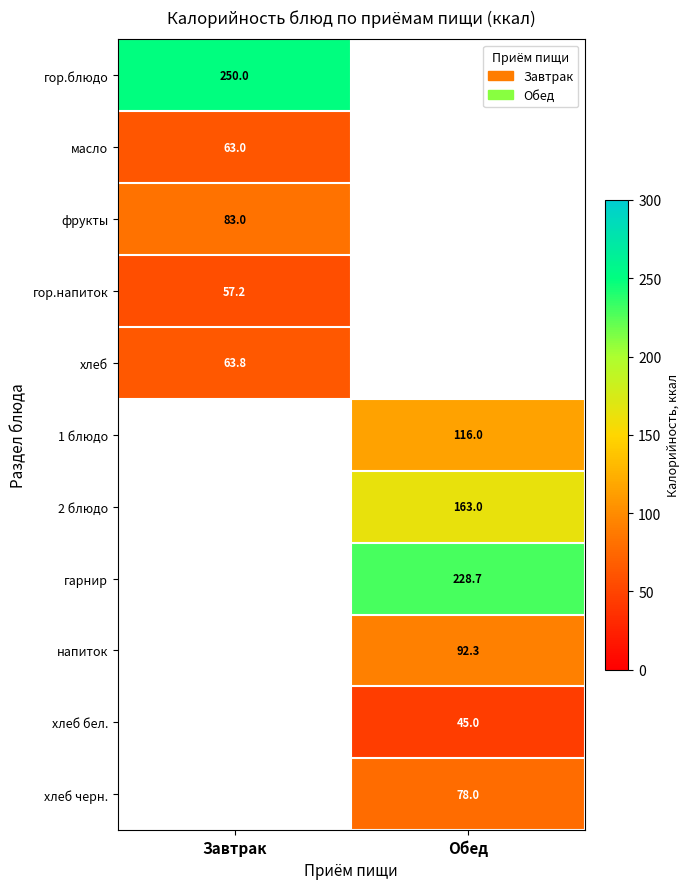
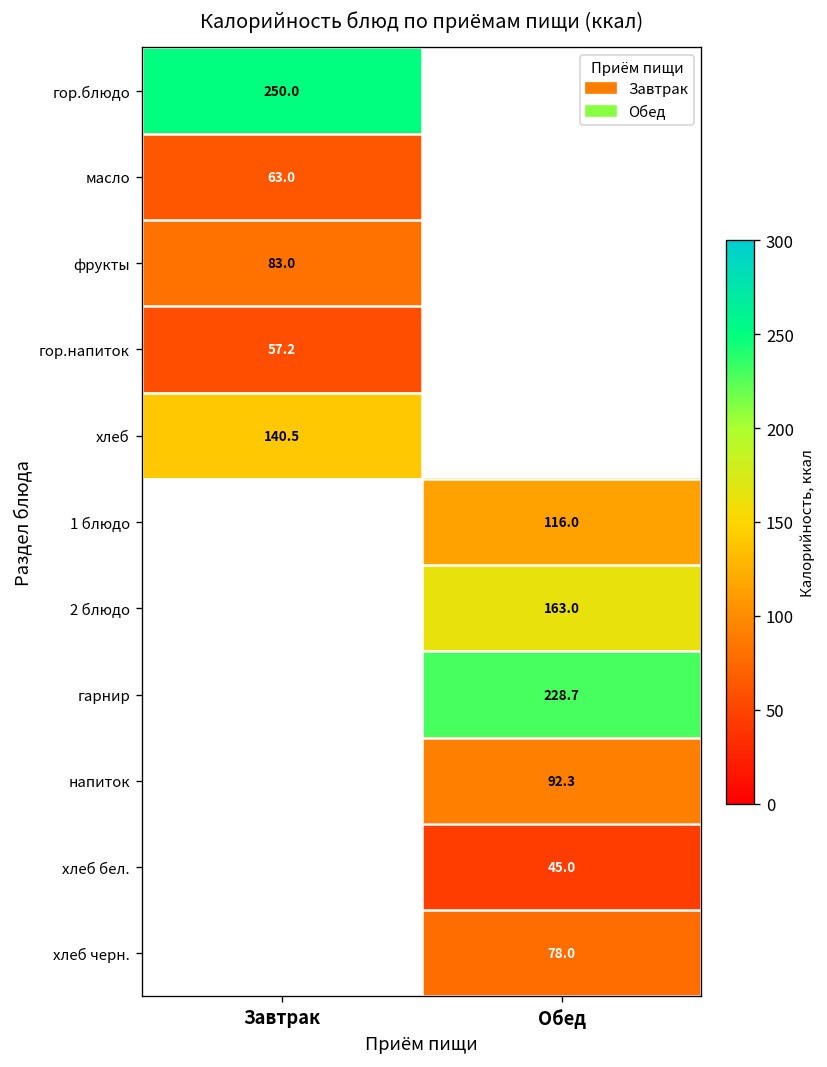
хлеб, Завтрак: 63.8 -> 140.5
